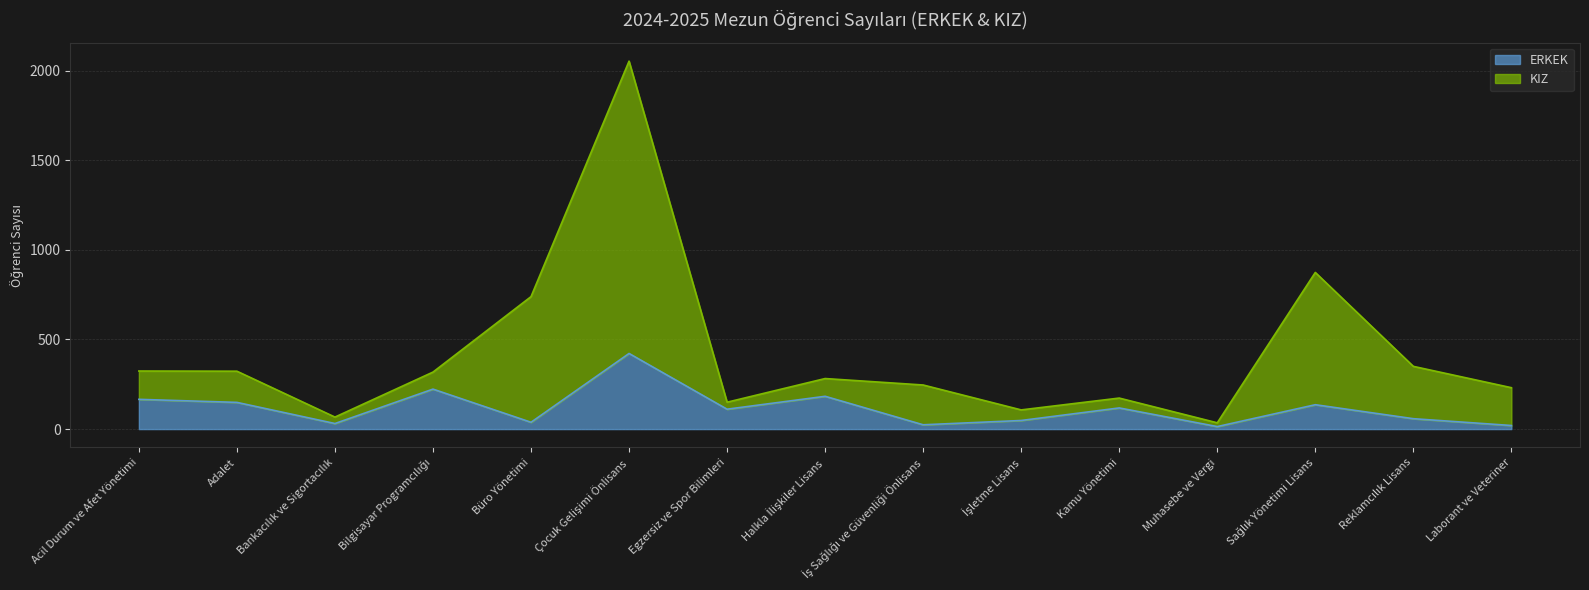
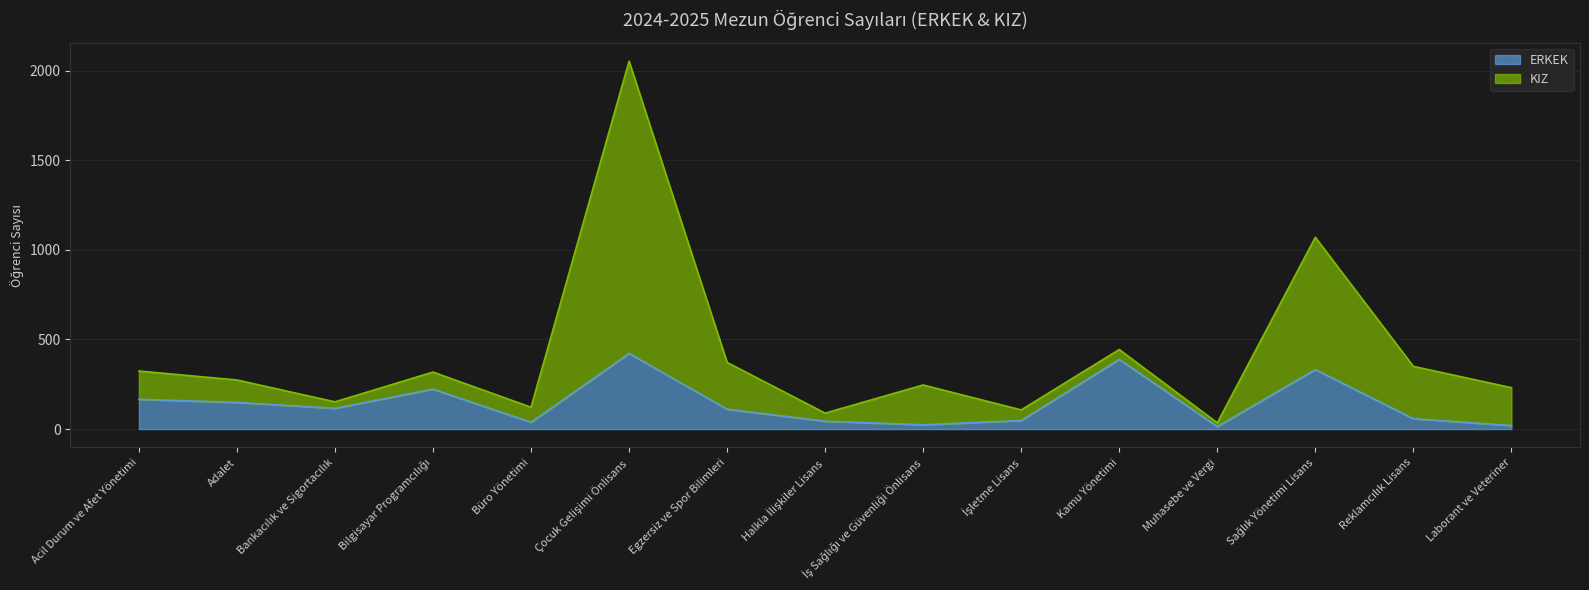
KIZ, Adalet: 170 -> 130
ERKEK, Bankacılık ve Sigortacılık: 30 -> 120
KIZ, Büro Yönetimi: 700 -> 80
KIZ, Egzersiz ve Spor Bilimleri: 40 -> 260
ERKEK, Halkla İlişkiler Lisans: 180 -> 40
KIZ, Halkla İlişkiler Lisans: 100 -> 50
ERKEK, Kamu Yönetimi: 120 -> 390
ERKEK, Sağlık Yönetimi Lisans: 140 -> 330
